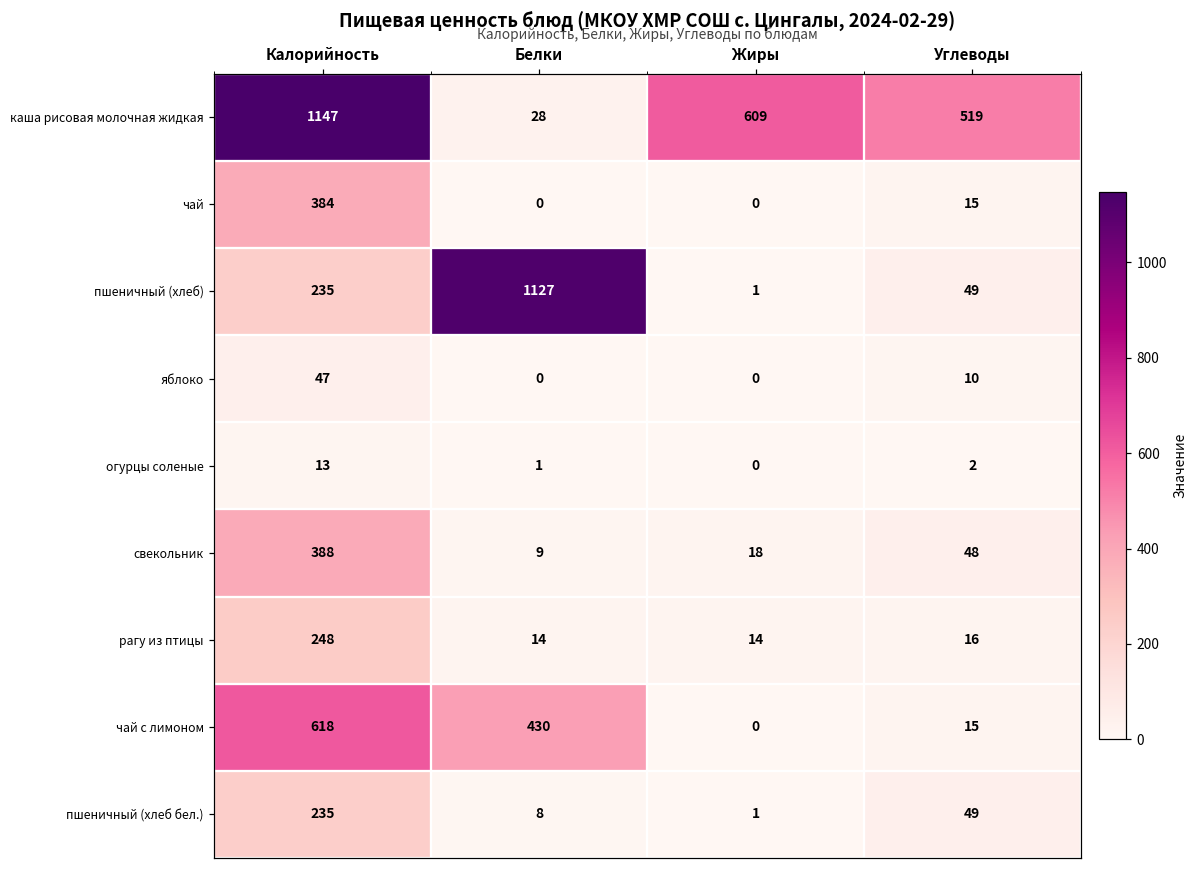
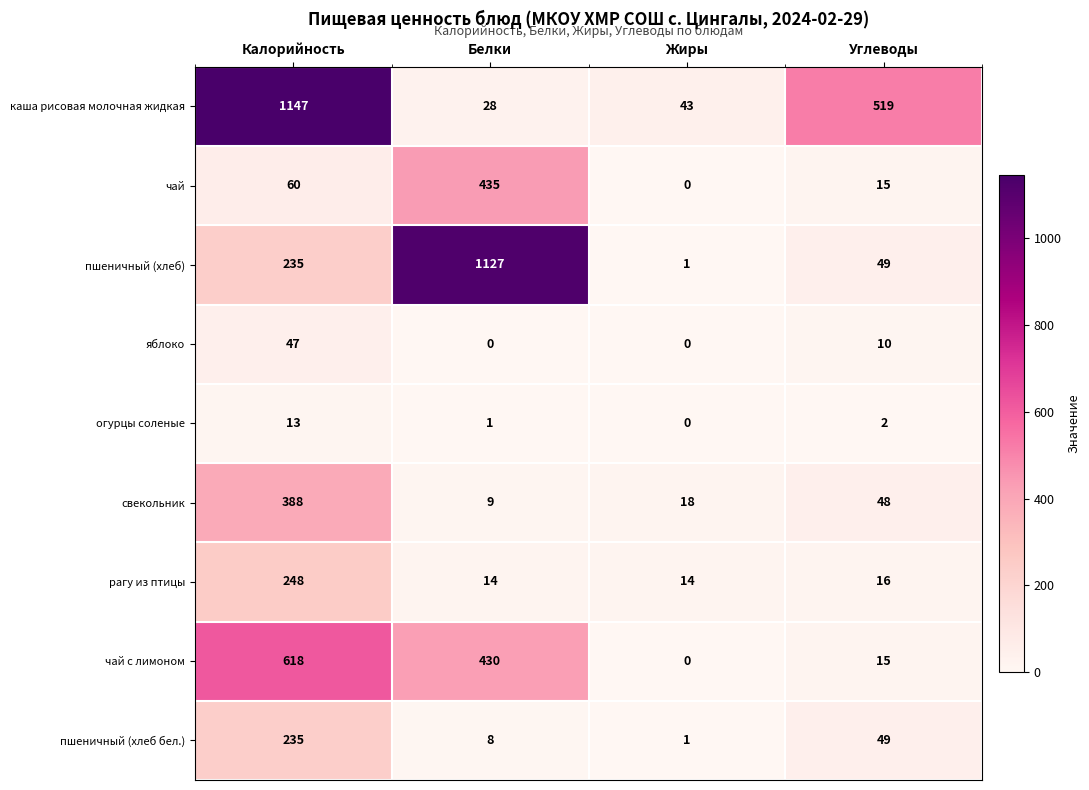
каша рисовая молочная жидкая, Жиры: 609 -> 43
чай, Калорийность: 384 -> 60
чай, Белки: 0 -> 435
